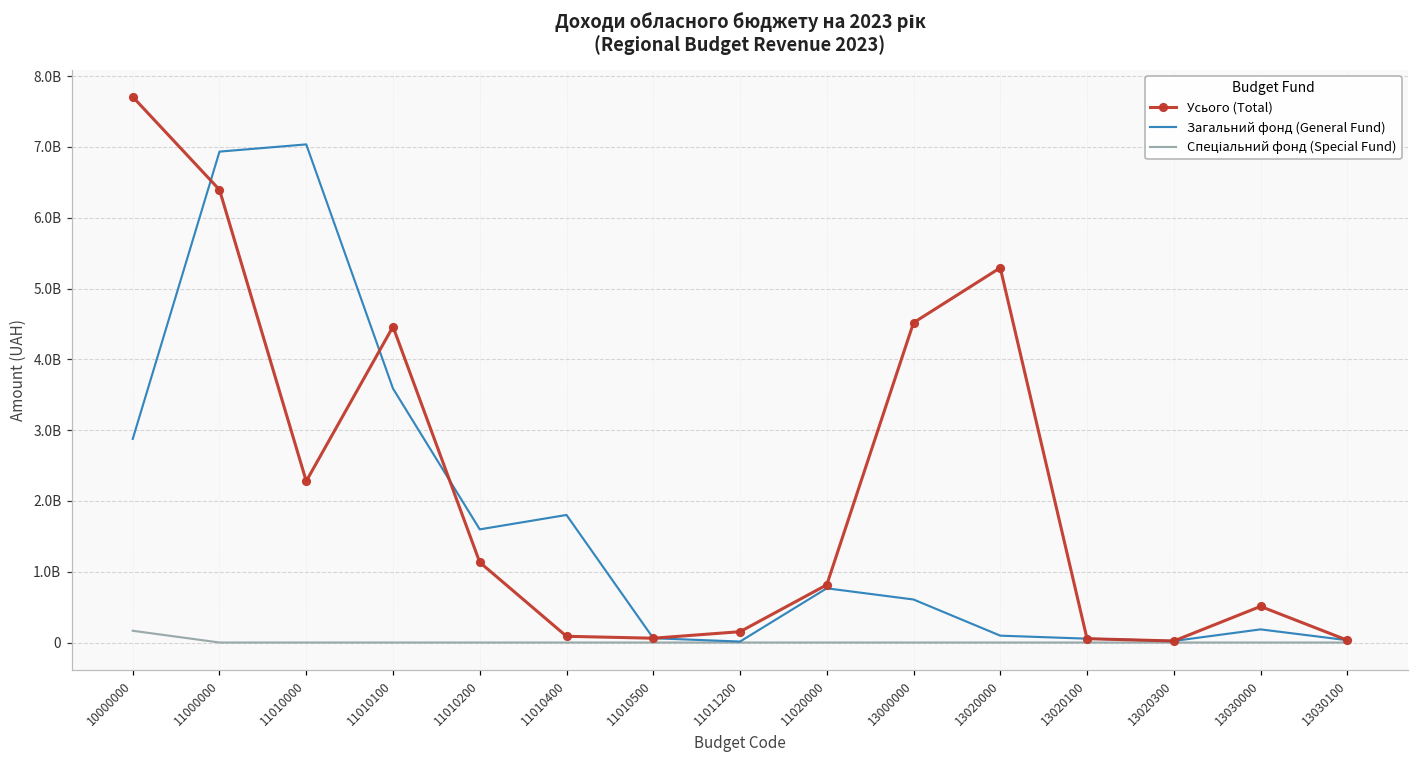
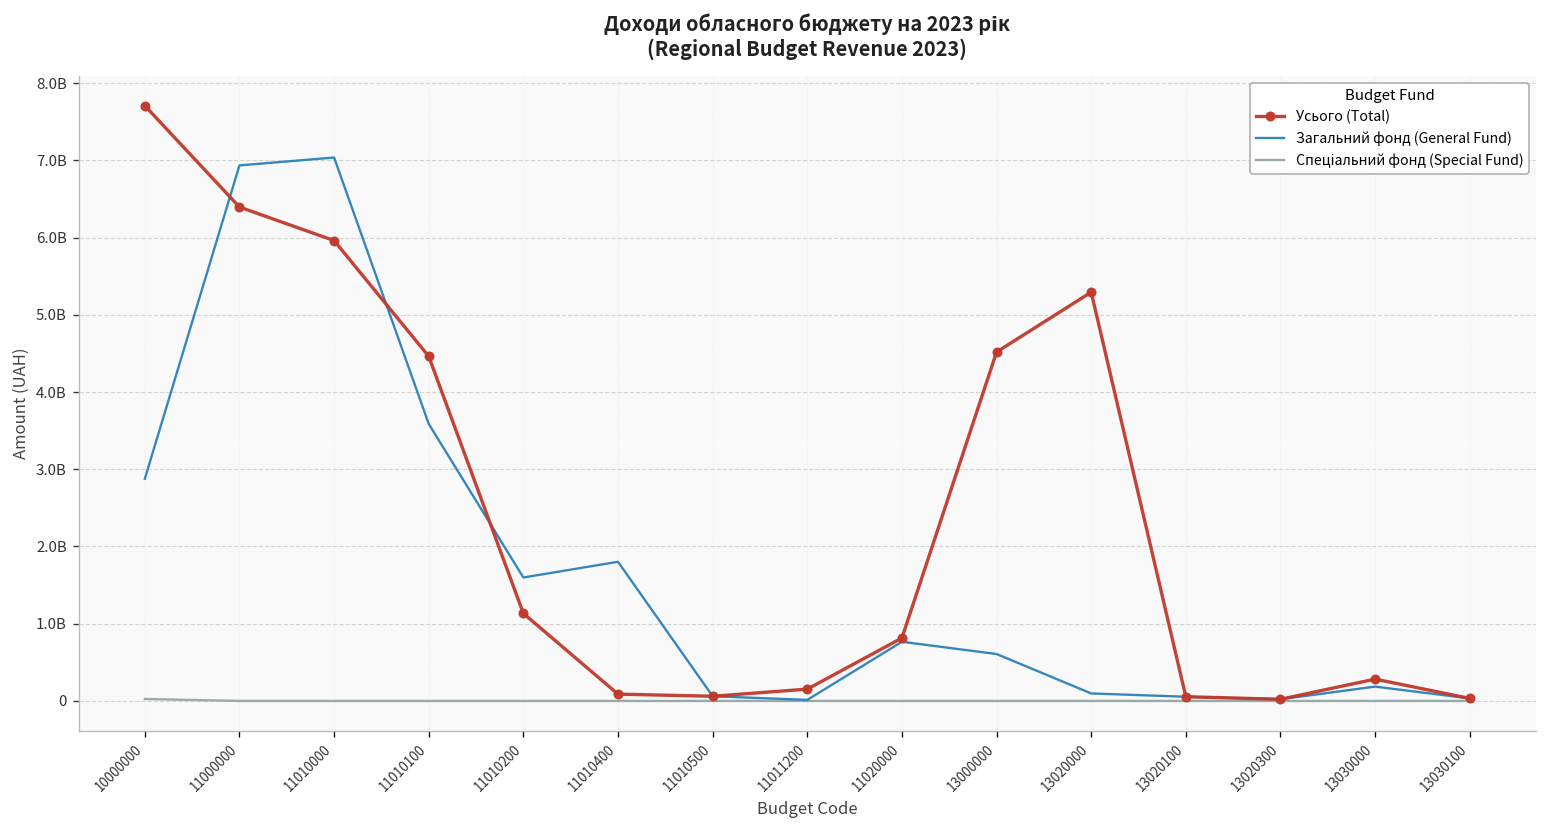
Спеціальний фонд (Special Fund), 10000000: 200000000 -> 0
Усього (Total), 11010000: 2300000000 -> 6000000000
Усього (Total), 13030000: 500000000 -> 300000000
